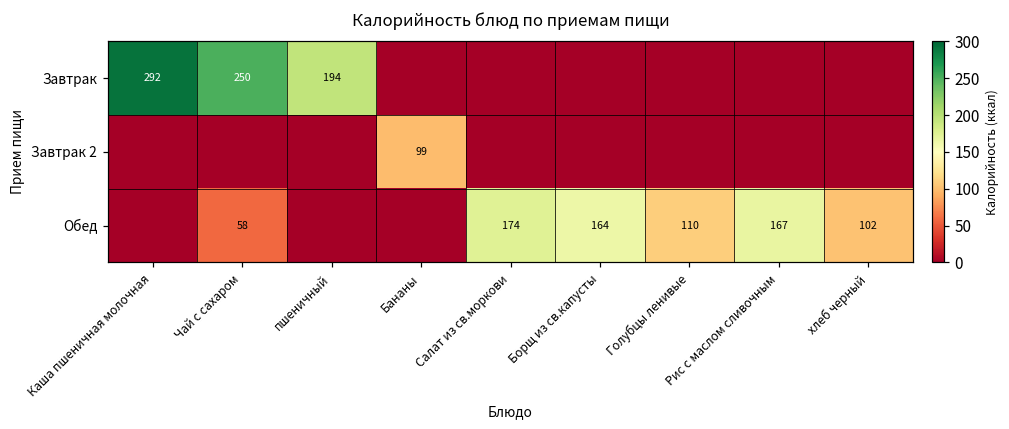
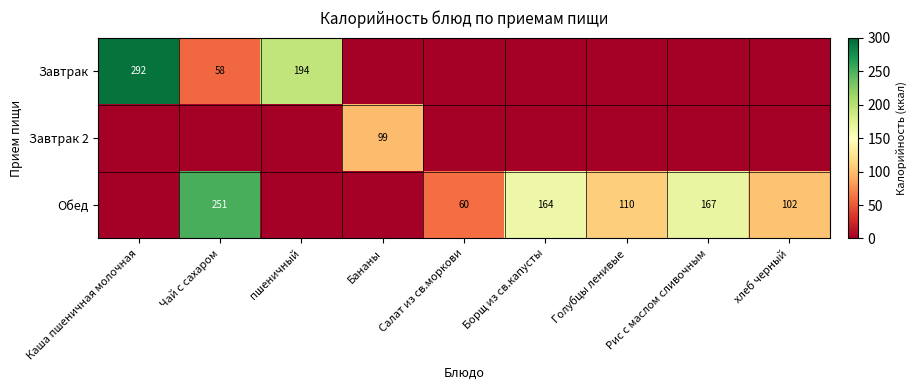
Завтрак, Чай с сахаром: 250 -> 58
Обед, Чай с сахаром: 58 -> 251
Обед, Салат из св.моркови: 174 -> 60
